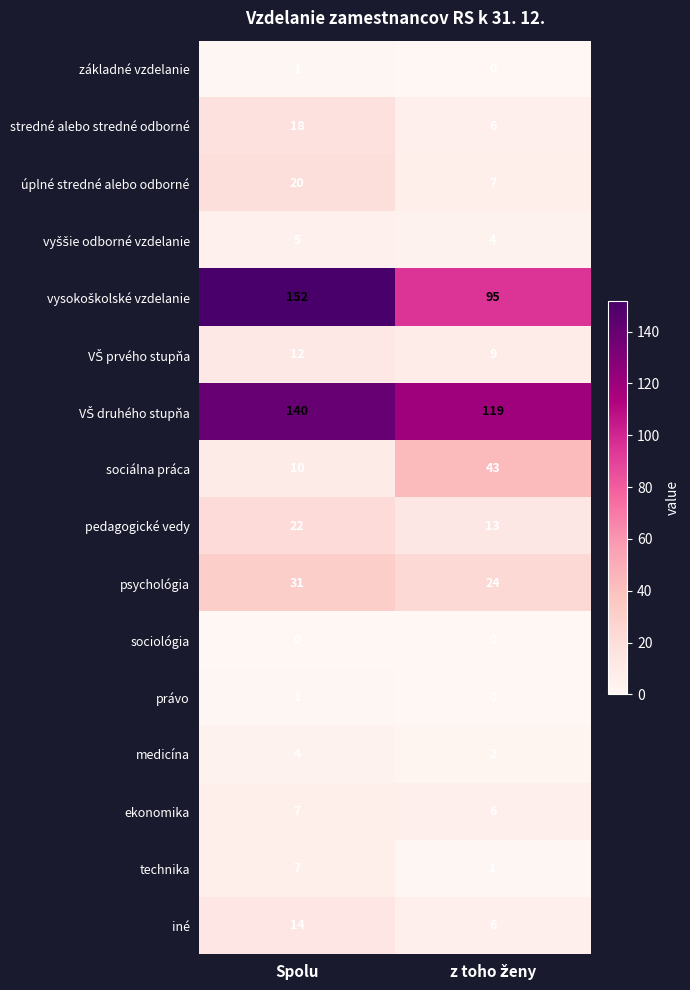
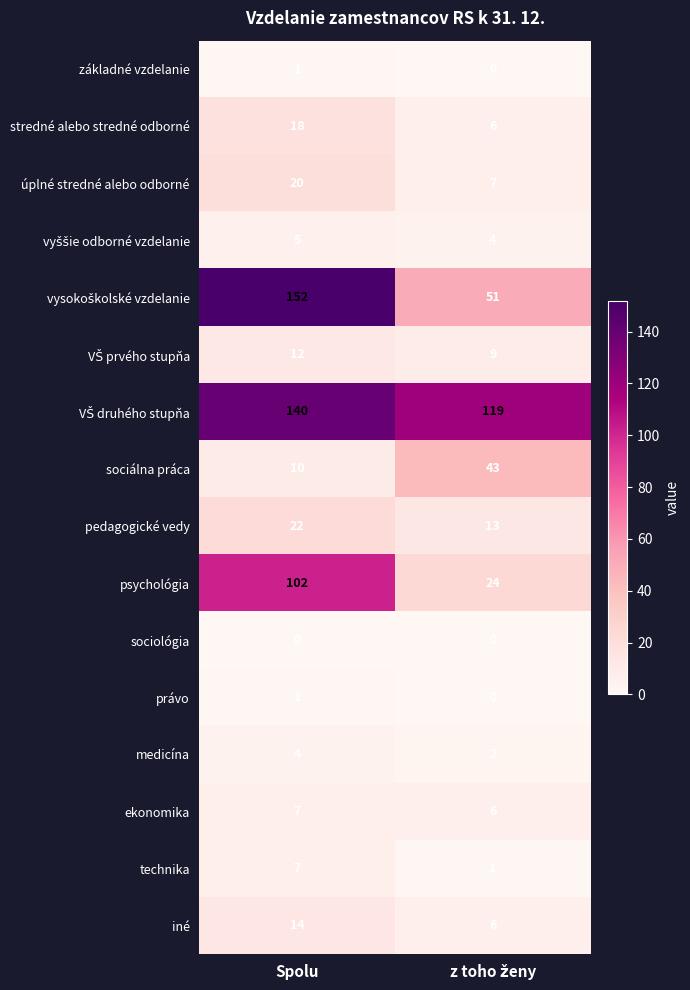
vysokoškolské vzdelanie, z toho ženy: 95 -> 51
psychológia, Spolu: 31 -> 102
